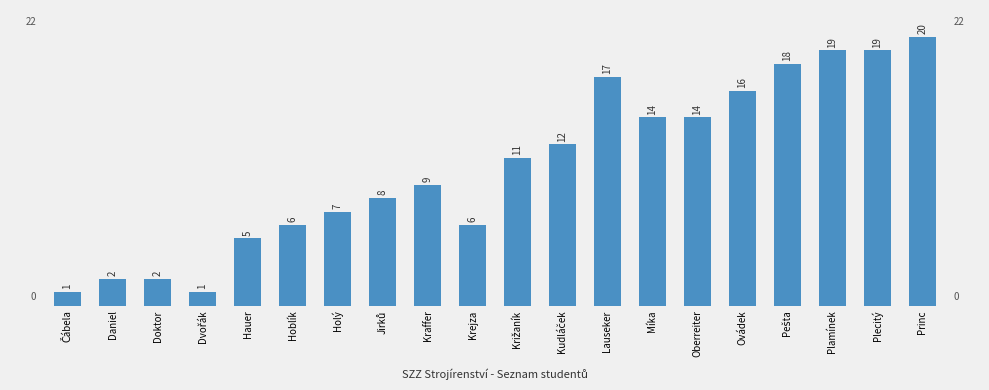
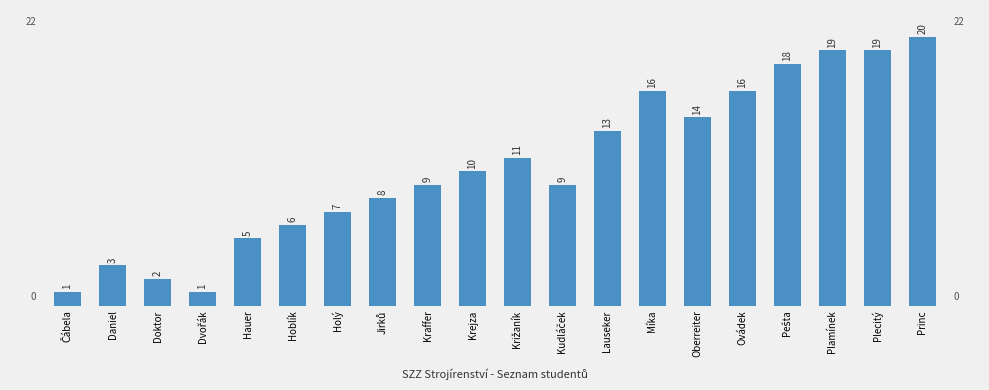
Daniel: 2 -> 3
Krejza: 6 -> 10
Kudláček: 12 -> 9
Lauseker: 17 -> 13
Míka: 14 -> 16
